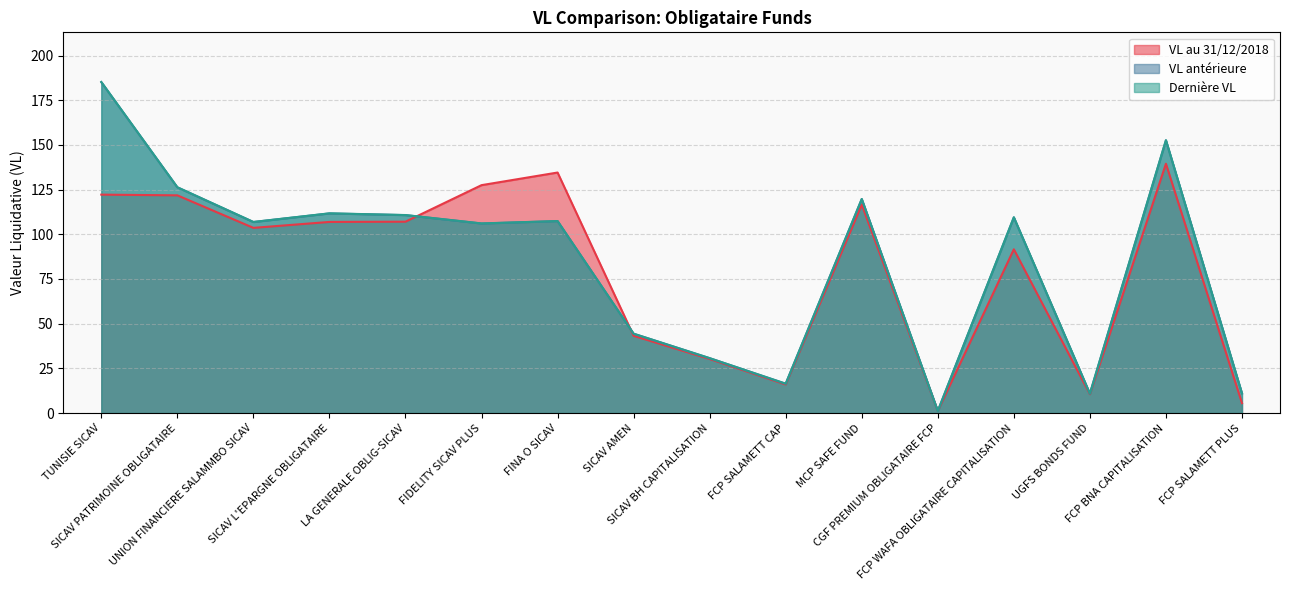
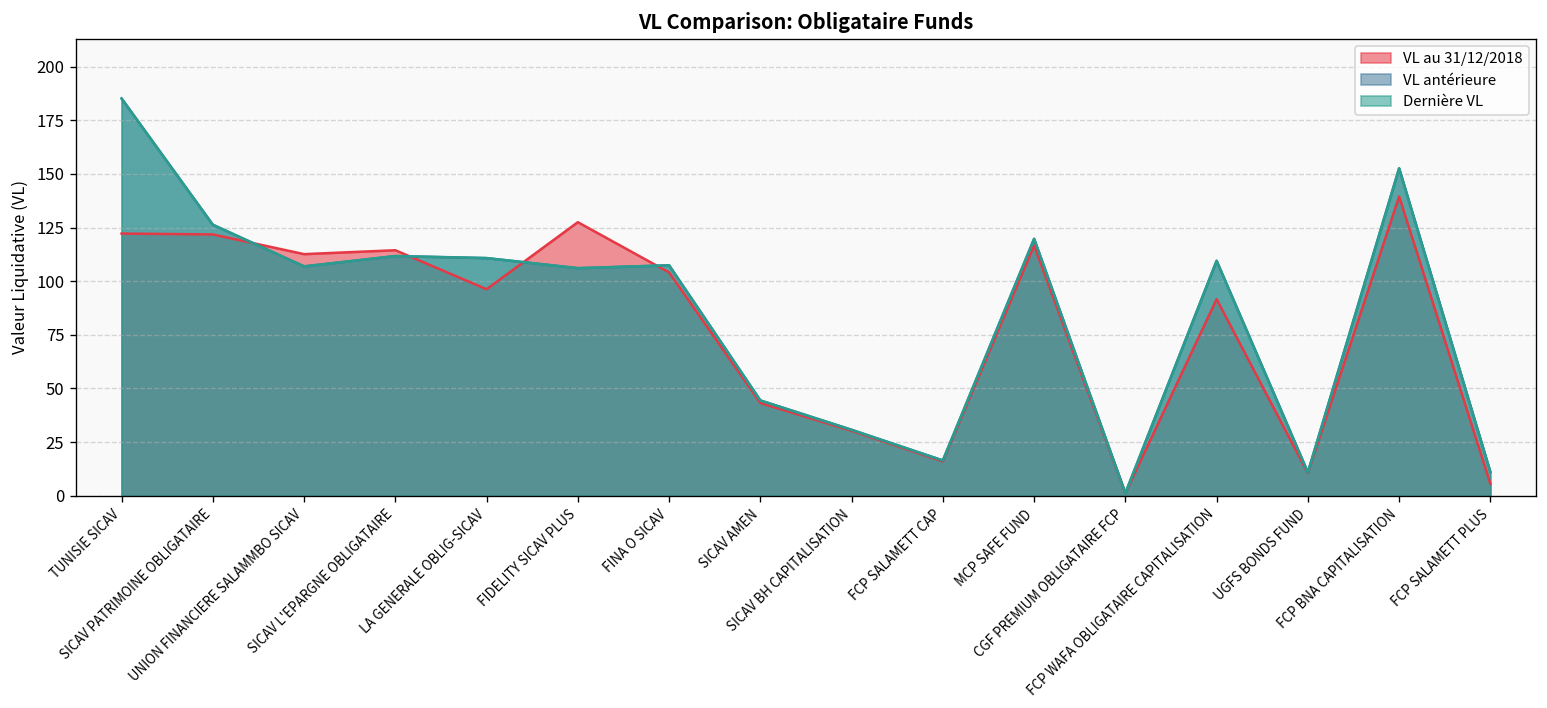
VL au 31/12/2018, UNION FINANCIERE SALAMMBO SICAV: 104 -> 113
VL au 31/12/2018, SICAV L'EPARGNE OBLIGATAIRE: 107 -> 114
VL au 31/12/2018, LA GENERALE OBLIG-SICAV: 107 -> 96
VL au 31/12/2018, FINA O SICAV: 135 -> 104
